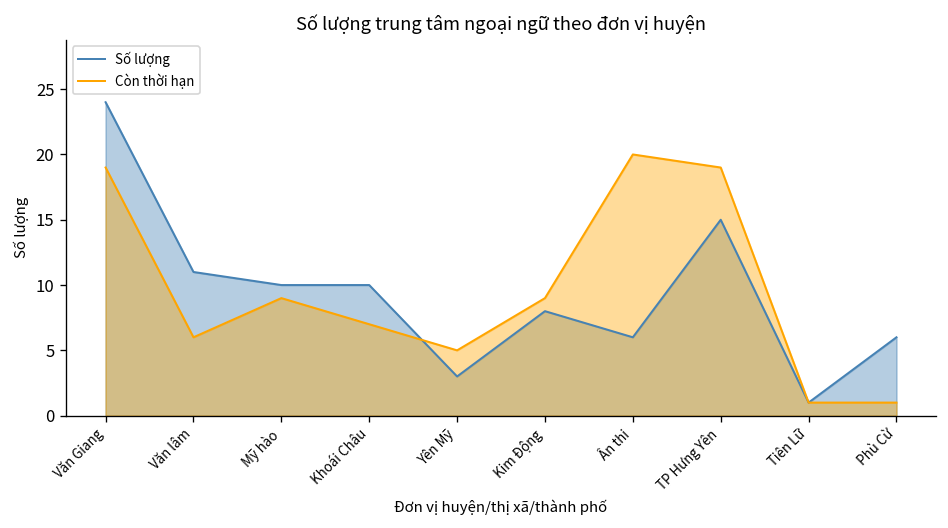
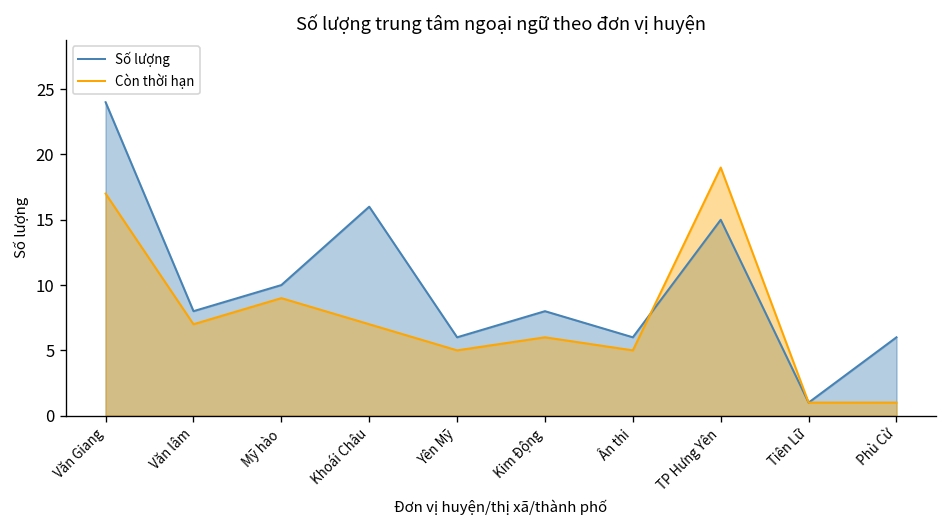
Còn thời hạn, Văn Giang: 19 -> 17
Số lượng, Văn lâm: 11 -> 8
Còn thời hạn, Văn lâm: 6 -> 7
Số lượng, Khoái Châu: 10 -> 16
Số lượng, Yên Mỹ: 3 -> 6
Còn thời hạn, Kim Động: 9 -> 6
Còn thời hạn, Ân thi: 20 -> 5
